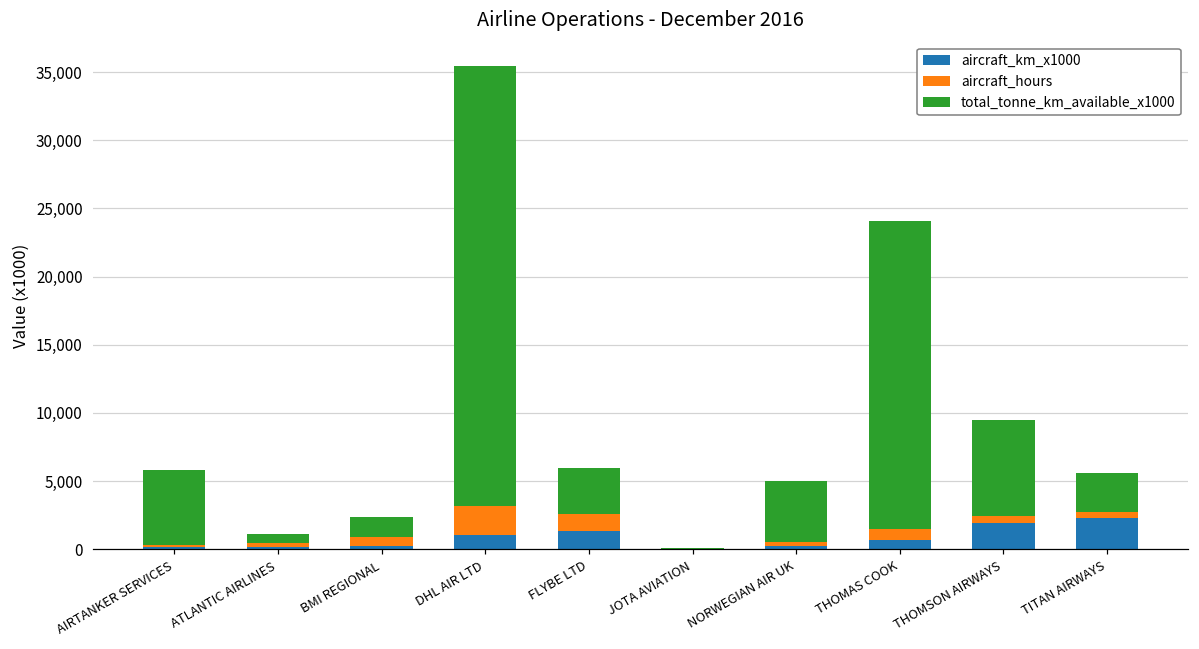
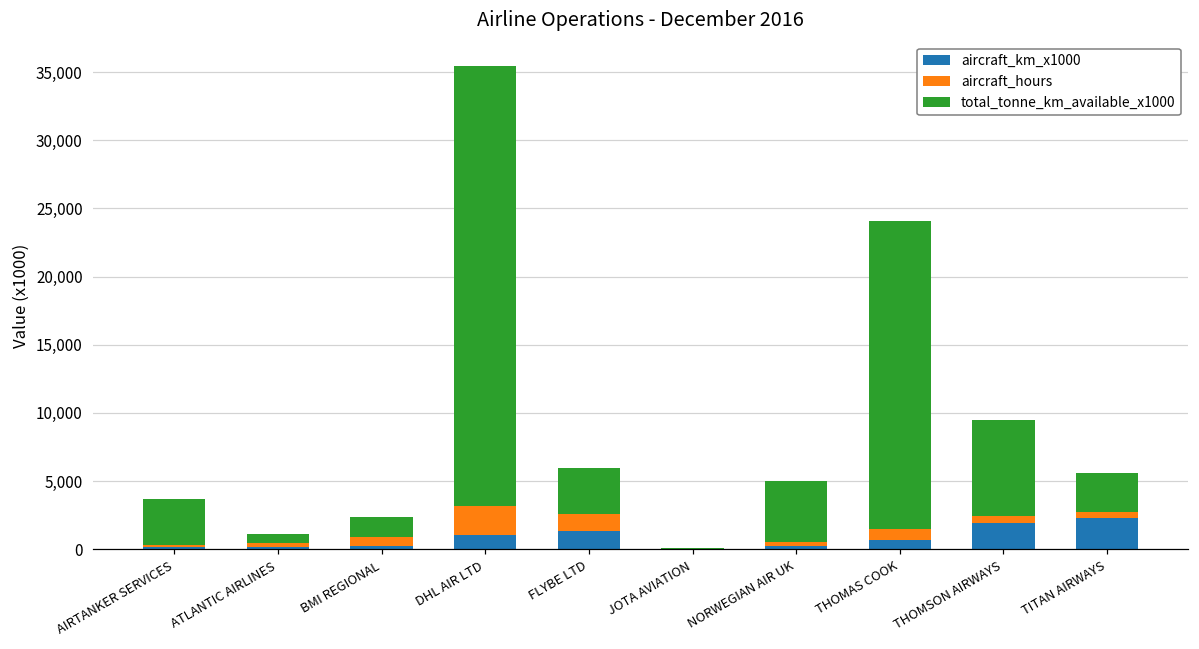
total_tonne_km_available_x1000, AIRTANKER SERVICES: 5,500 -> 3,400
